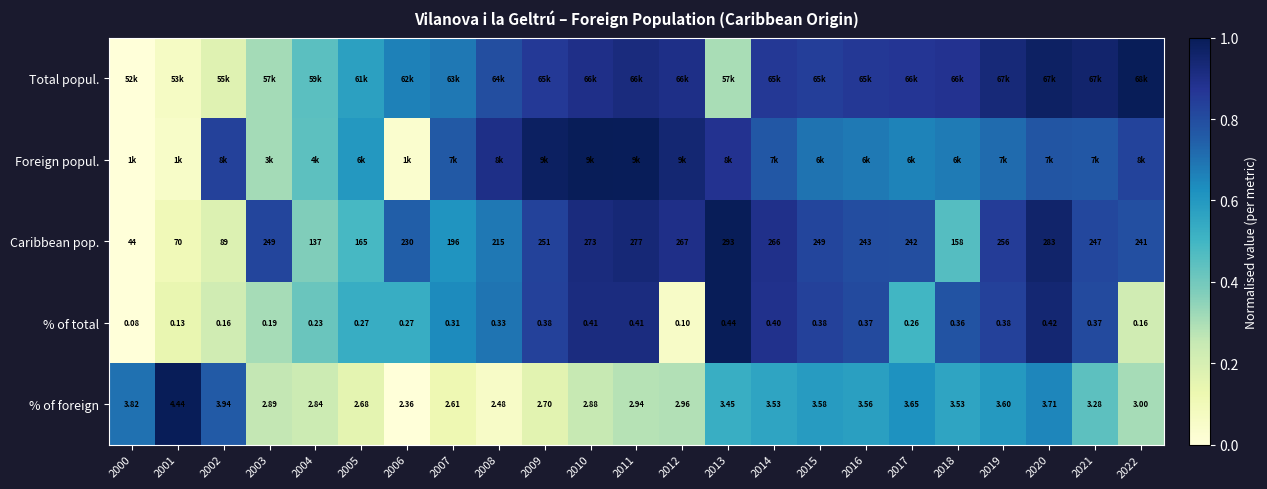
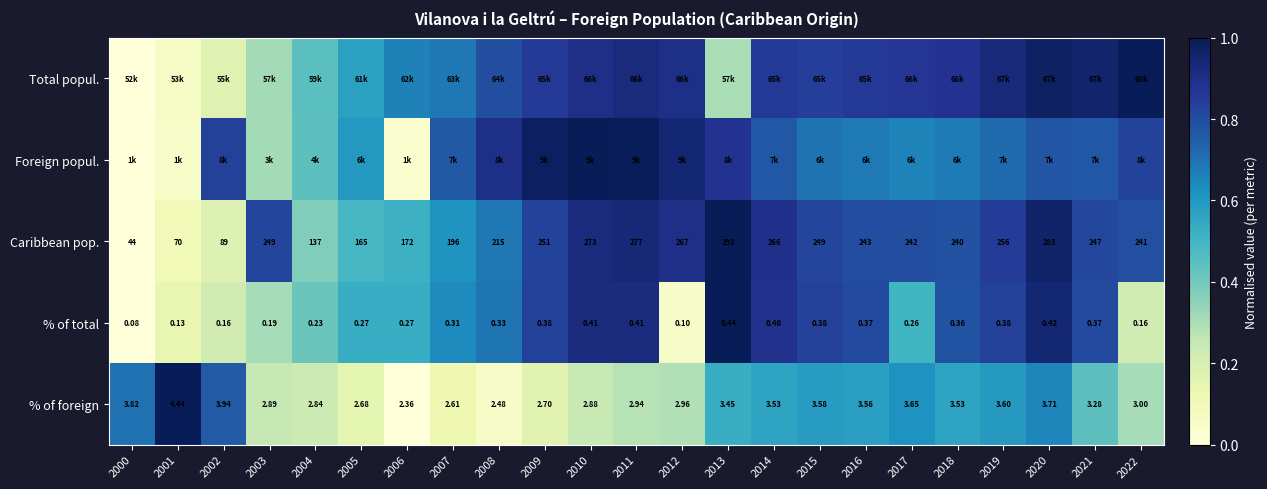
Caribbean pop., 2006: 230 -> 172
Caribbean pop., 2018: 158 -> 240
